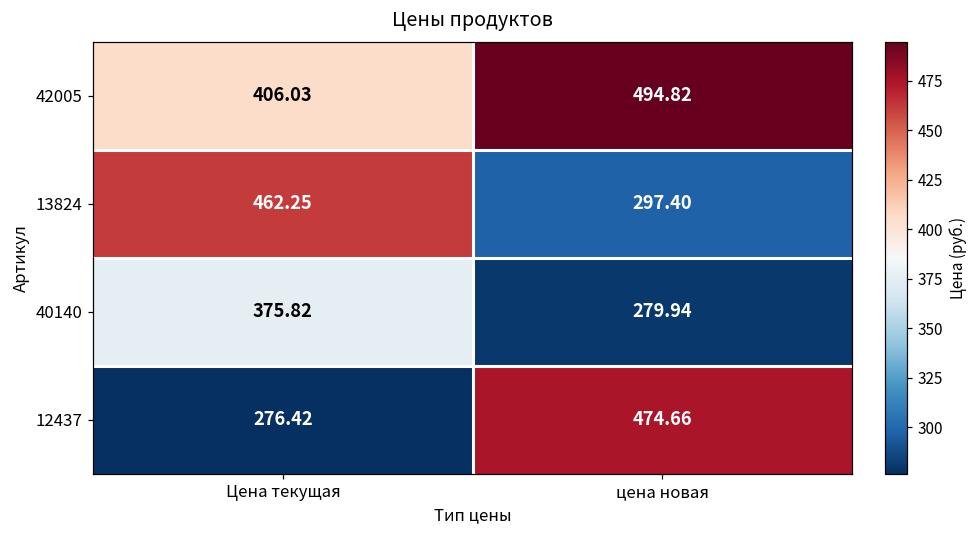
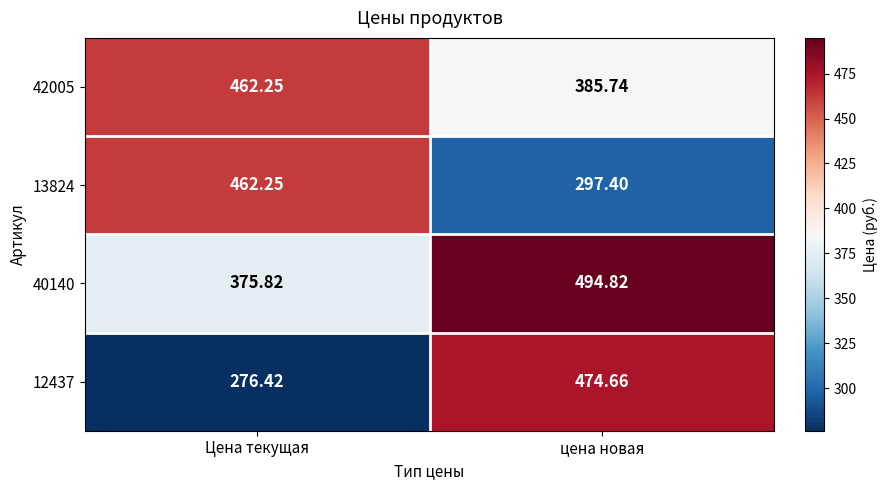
42005, Цена текущая: 406.03 -> 462.25
42005, цена новая: 494.82 -> 385.74
40140, цена новая: 279.94 -> 494.82
